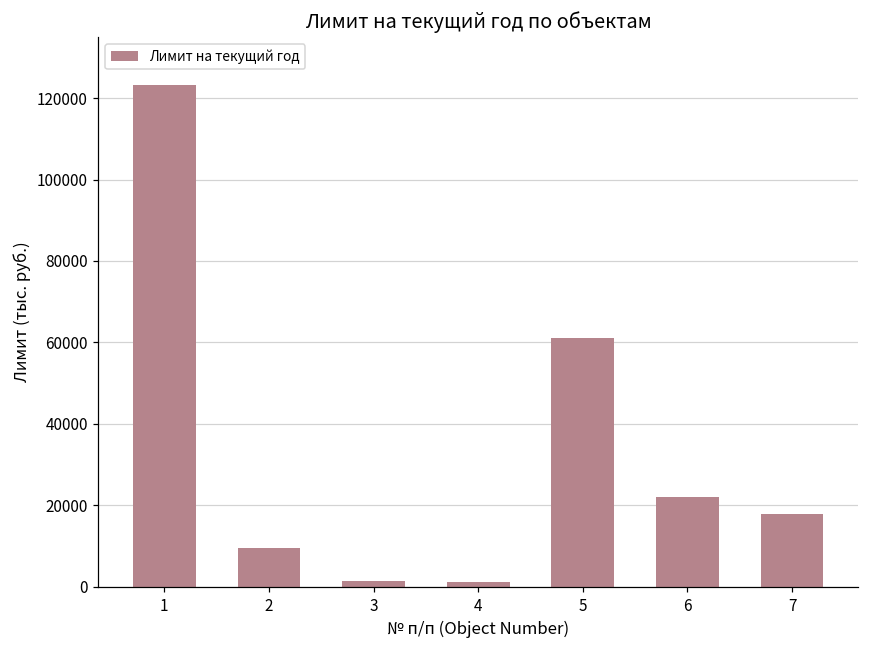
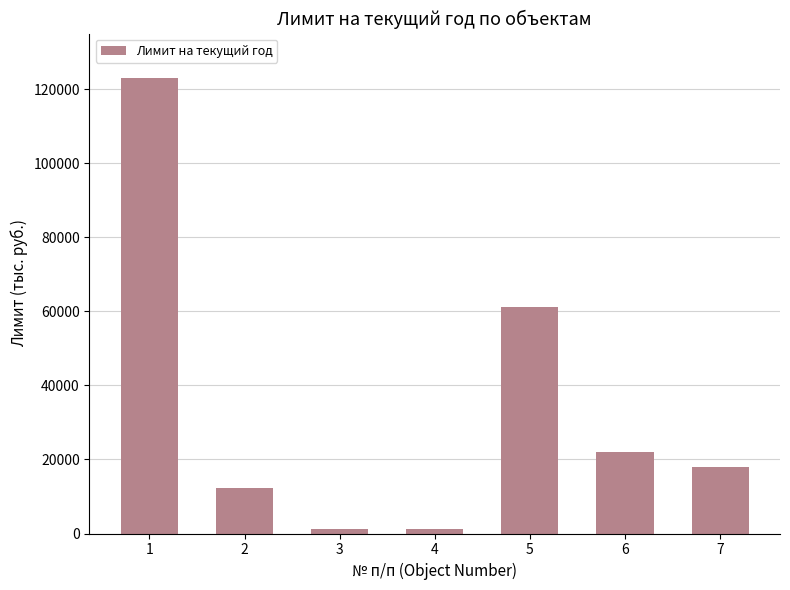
2: 9000 -> 12000
